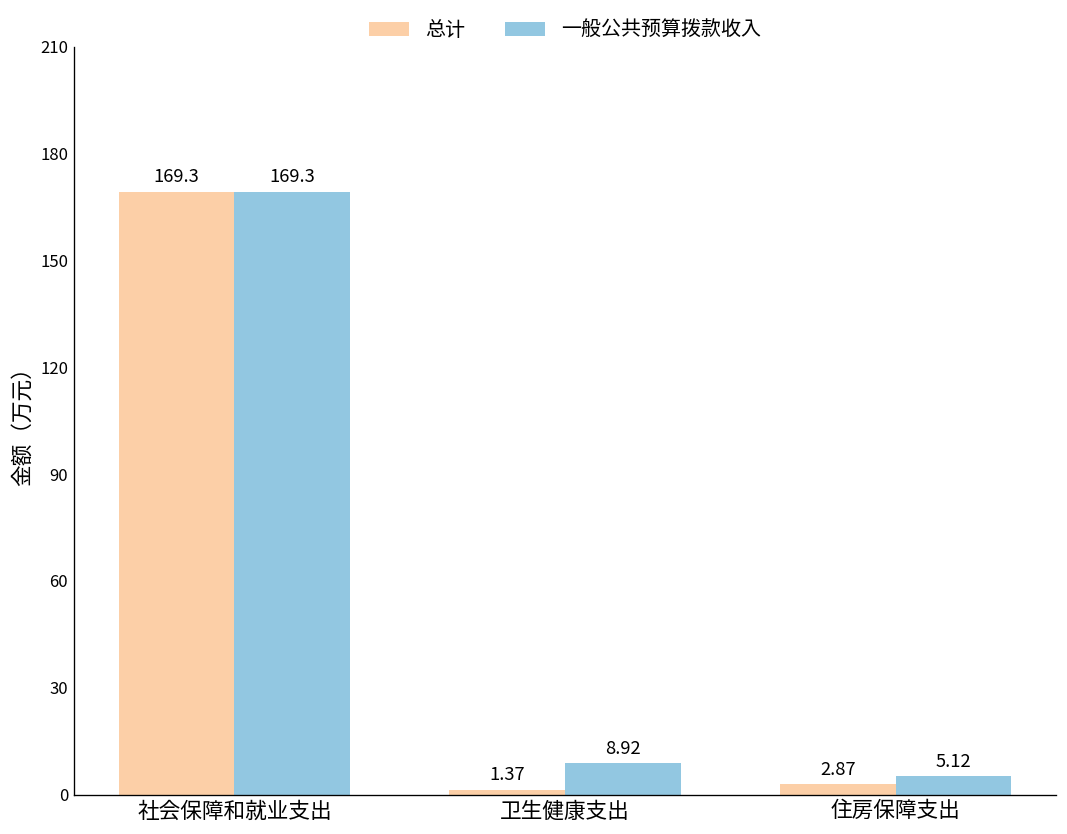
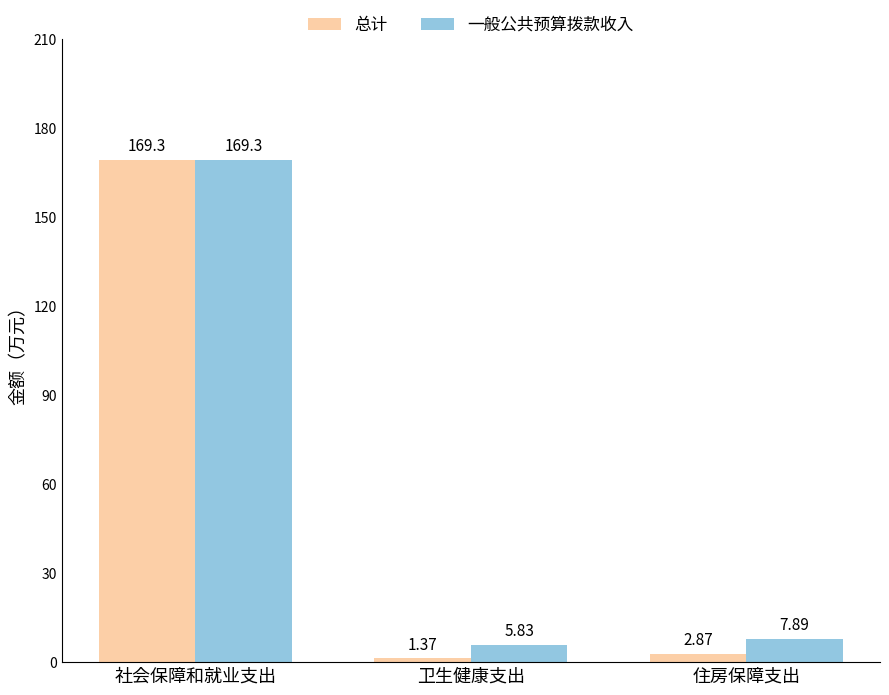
一般公共预算拨款收入, 卫生健康支出: 8.92 -> 5.83
一般公共预算拨款收入, 住房保障支出: 5.12 -> 7.89
